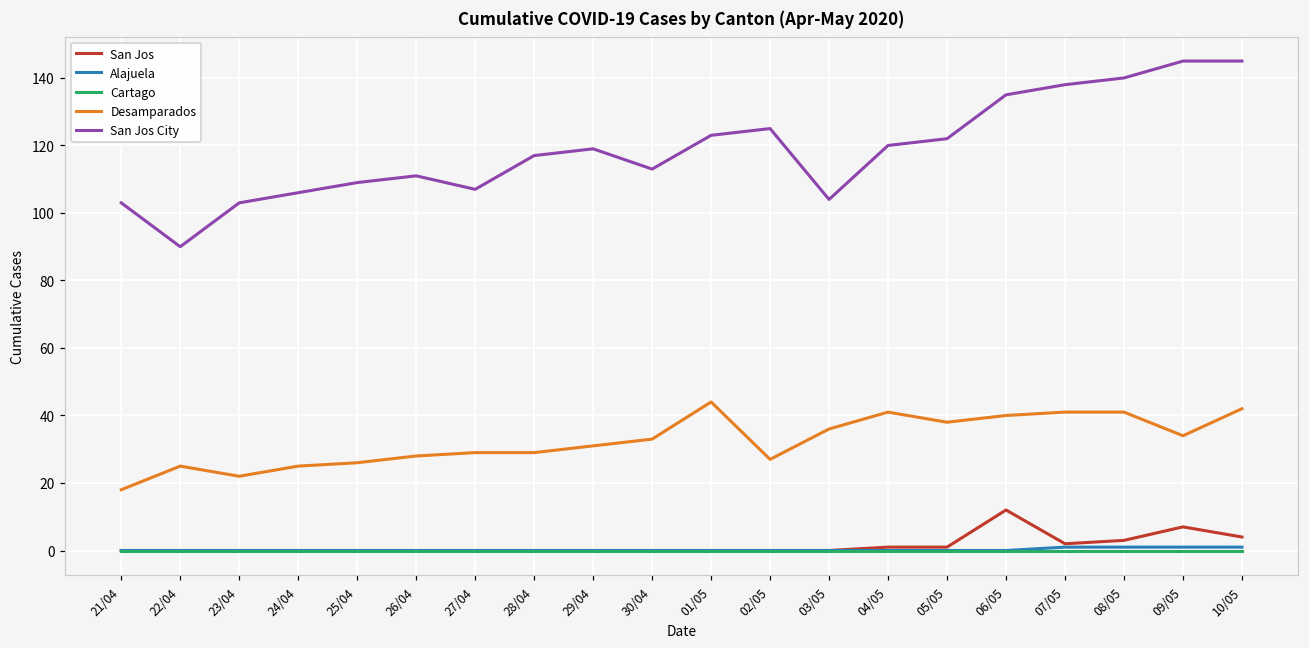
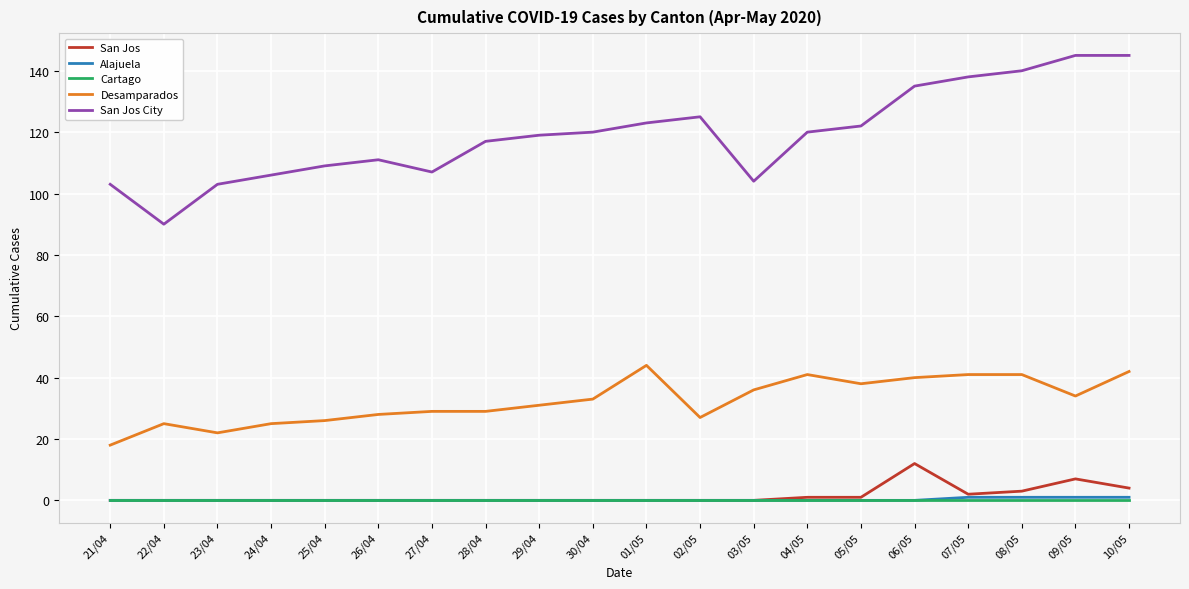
San Jos City, 30/04: 113 -> 120
